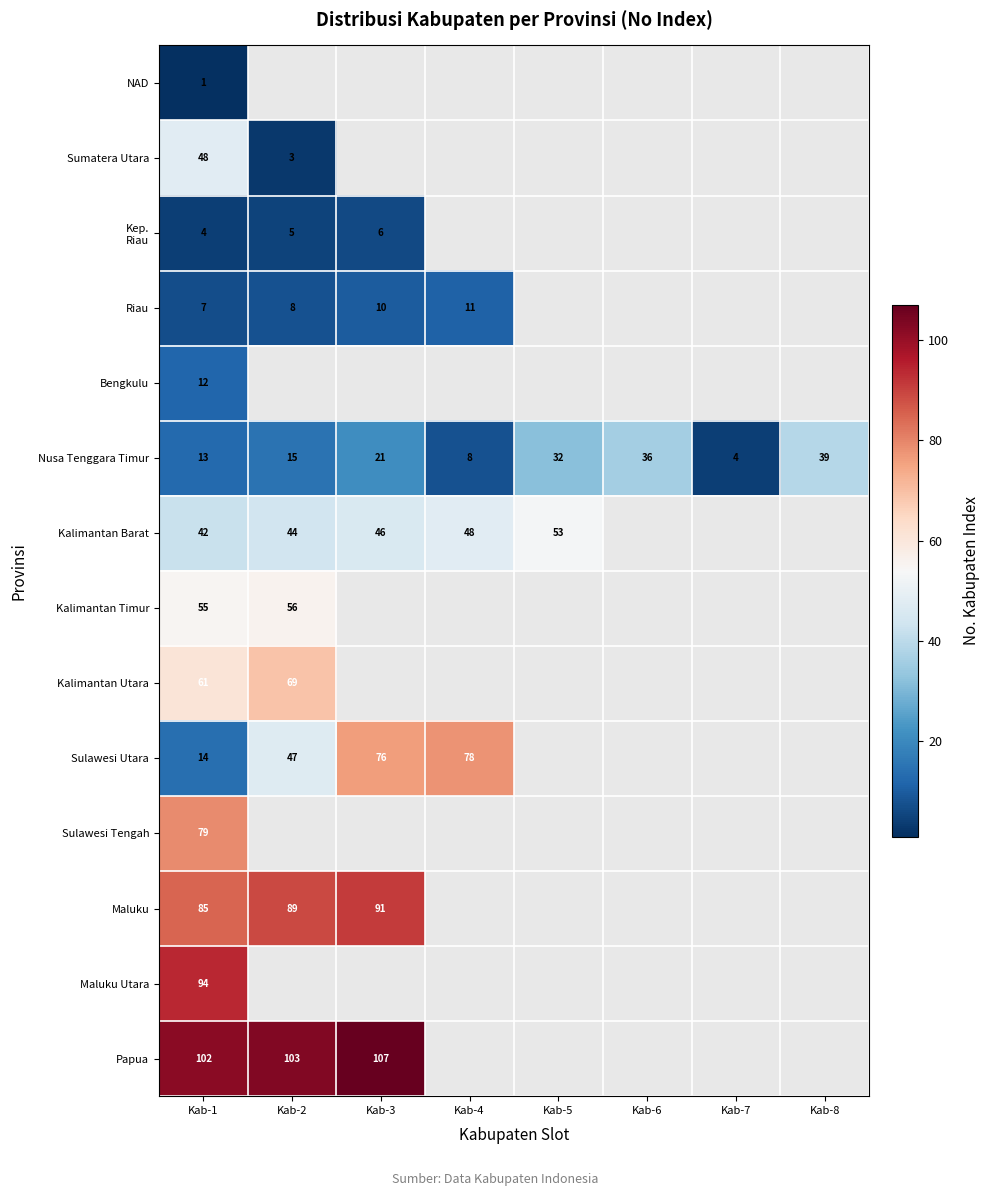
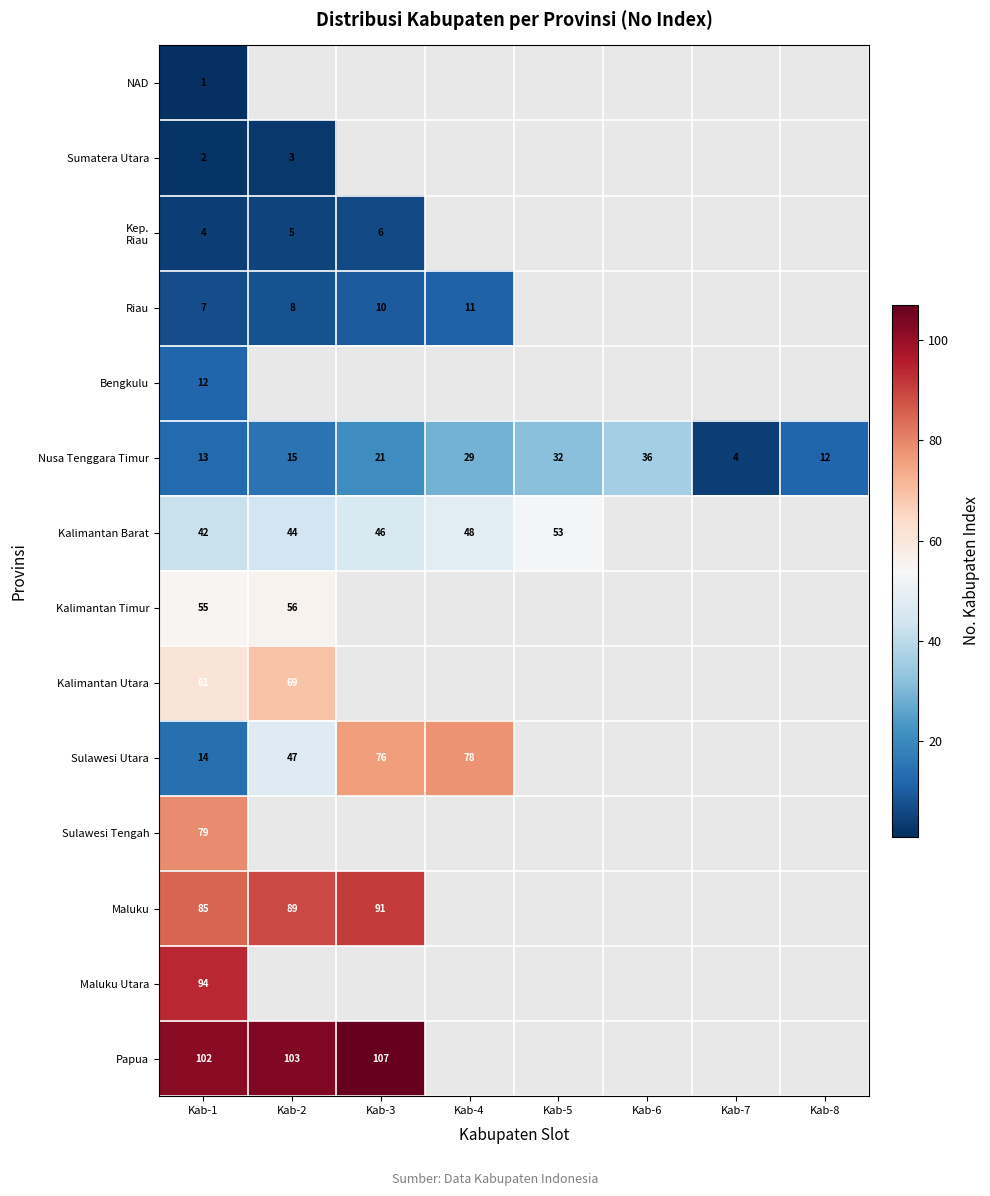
Sumatera Utara, Kab-1: 48 -> 2
Nusa Tenggara Timur, Kab-4: 8 -> 29
Nusa Tenggara Timur, Kab-8: 39 -> 12
